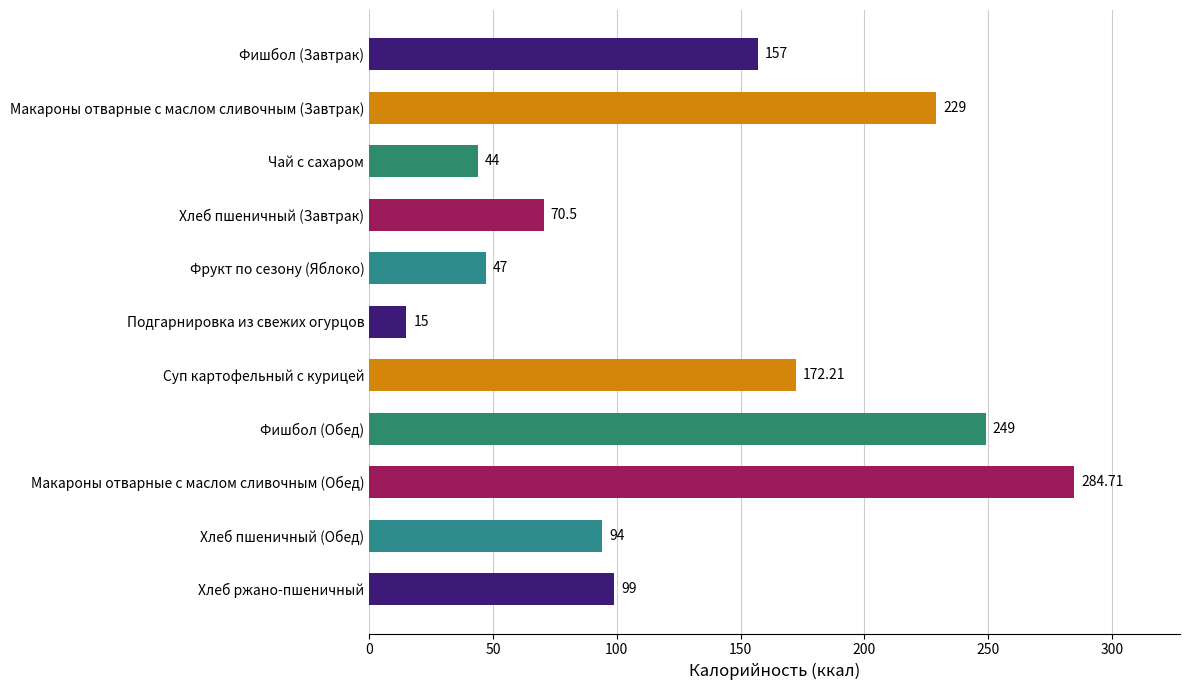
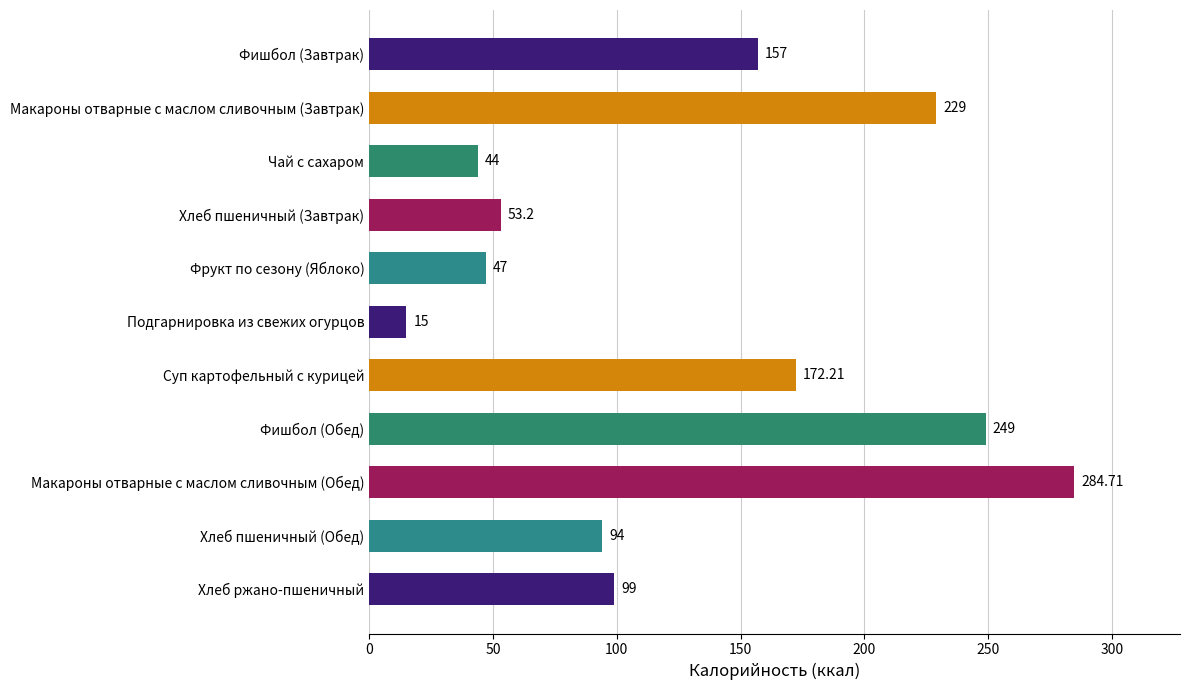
Хлеб пшеничный (Завтрак): 70.5 -> 53.2
